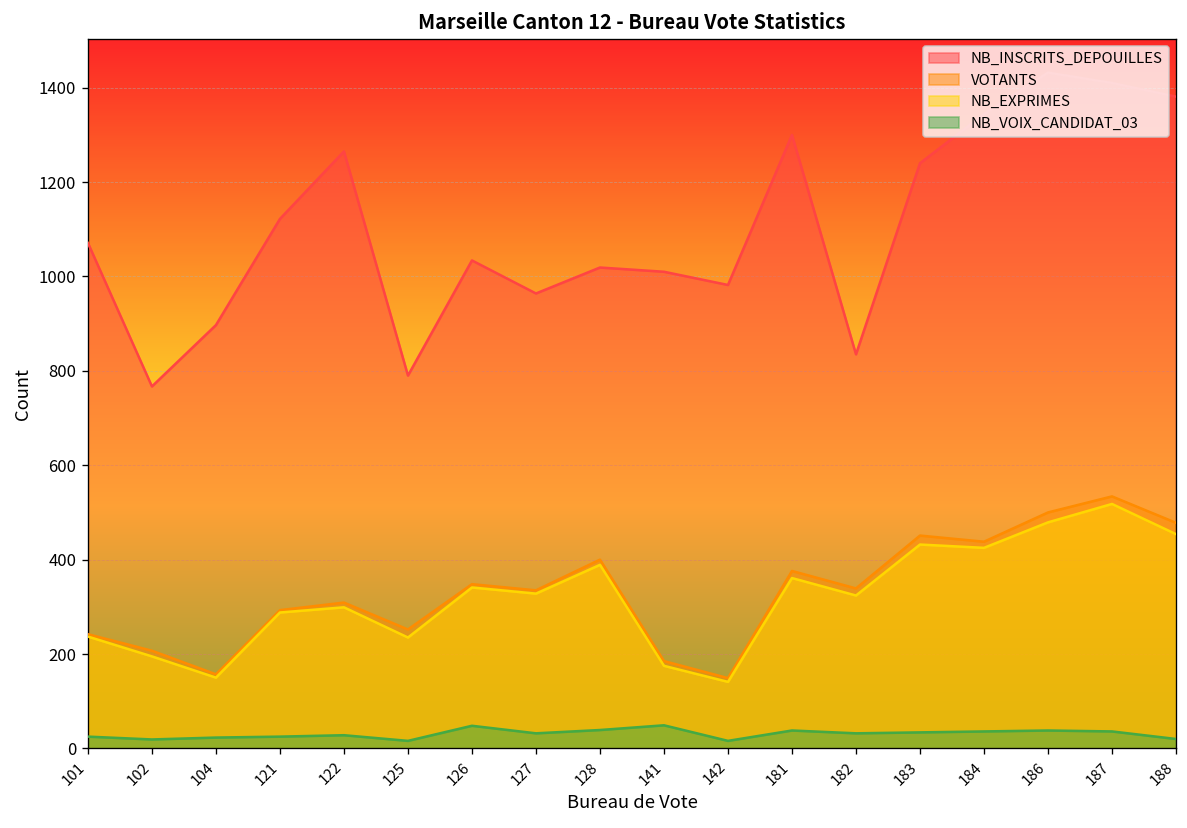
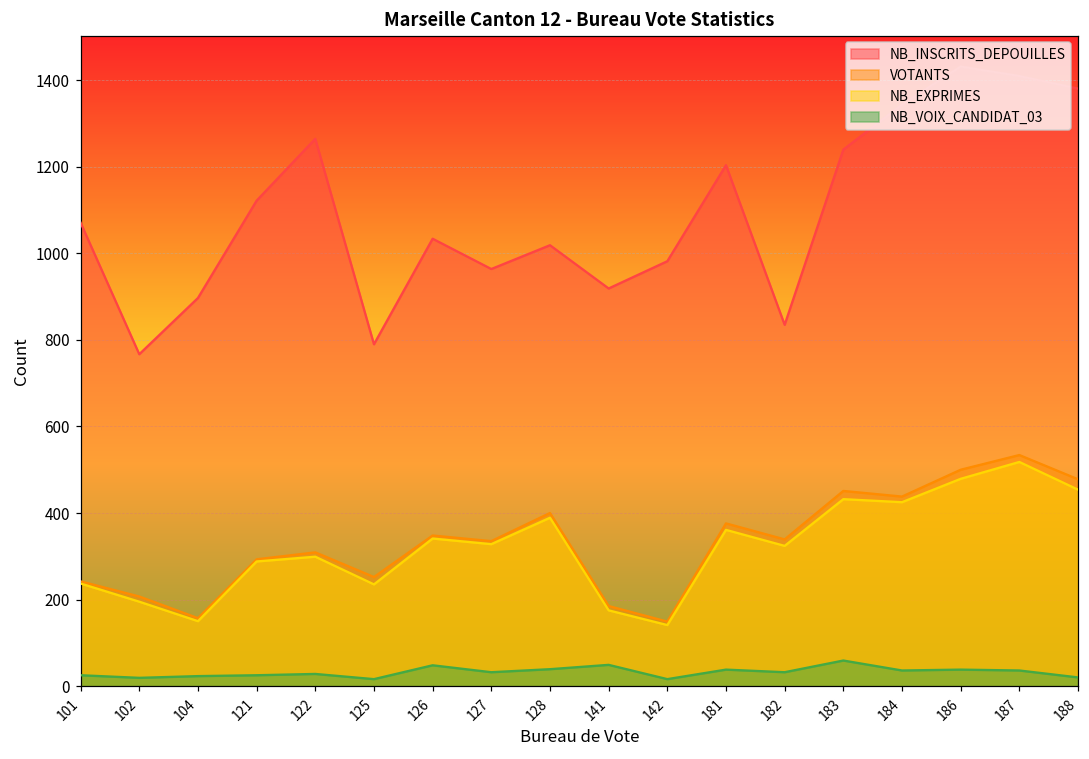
NB_INSCRITS_DEPOUILLES, 141: 1010 -> 920
NB_INSCRITS_DEPOUILLES, 181: 1300 -> 1200
NB_VOIX_CANDIDAT_03, 183: 30 -> 60
